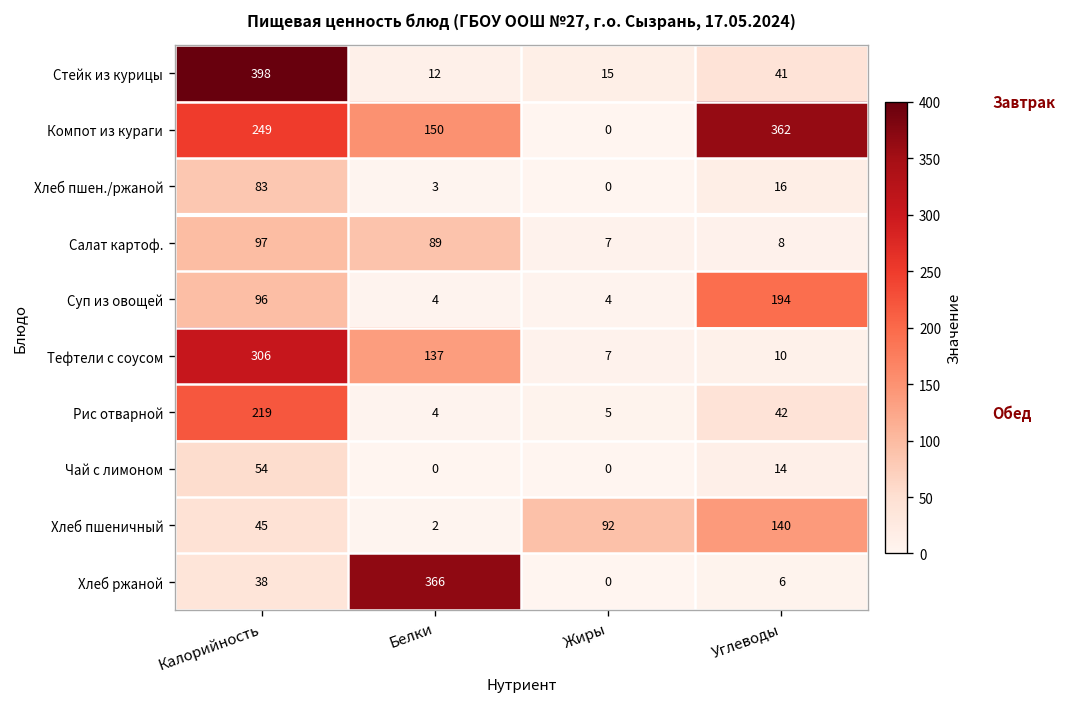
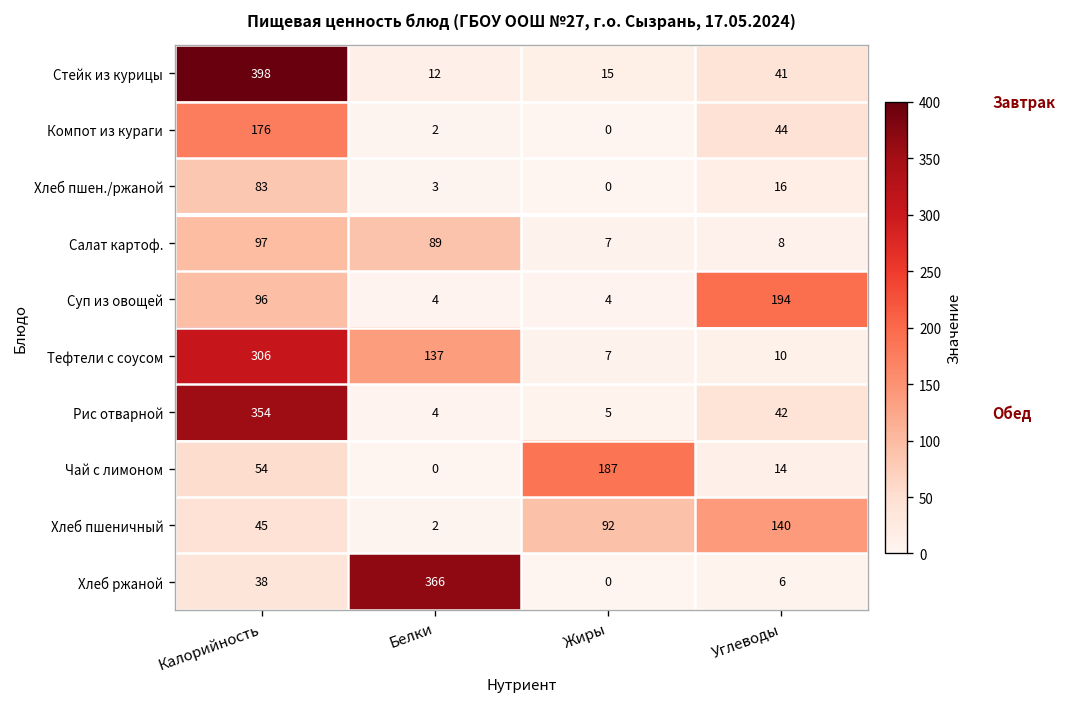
Компот из кураги, Калорийность: 249 -> 176
Компот из кураги, Белки: 150 -> 2
Компот из кураги, Углеводы: 362 -> 44
Рис отварной, Калорийность: 219 -> 354
Чай с лимоном, Жиры: 0 -> 187
